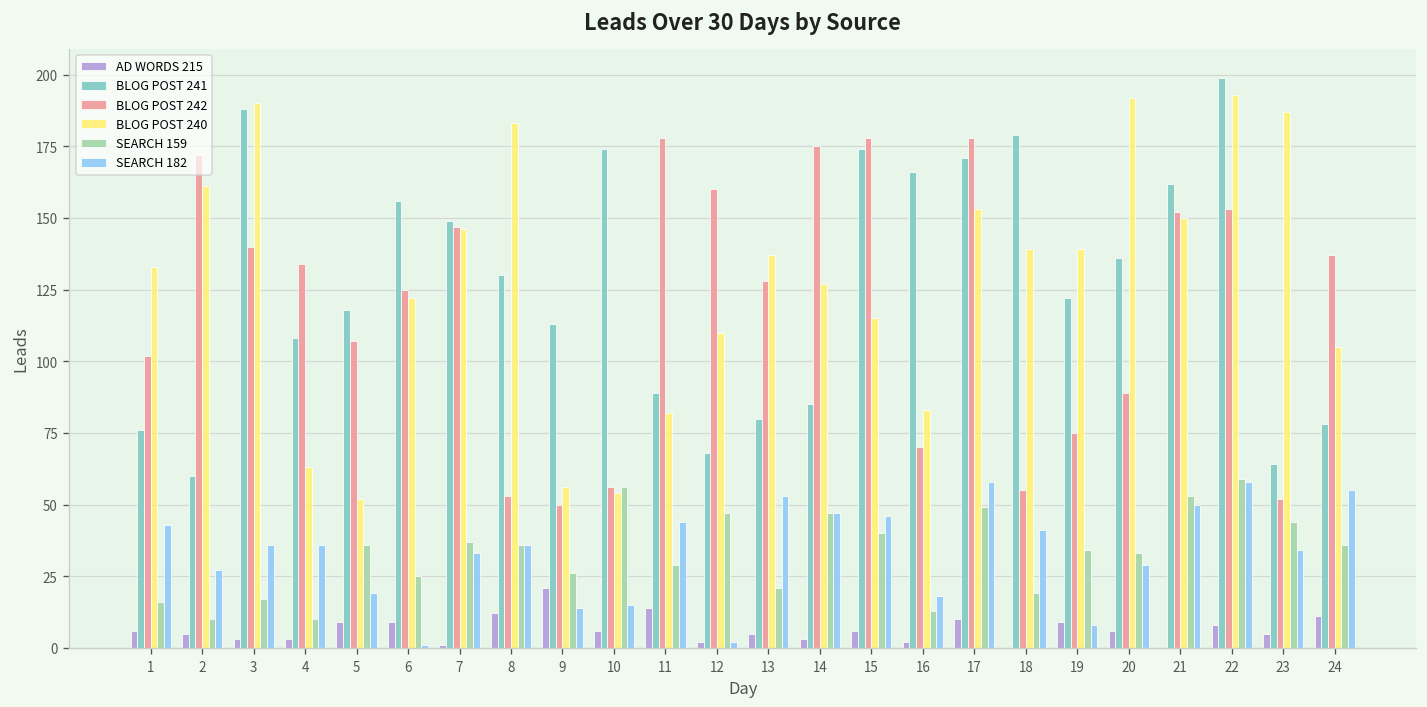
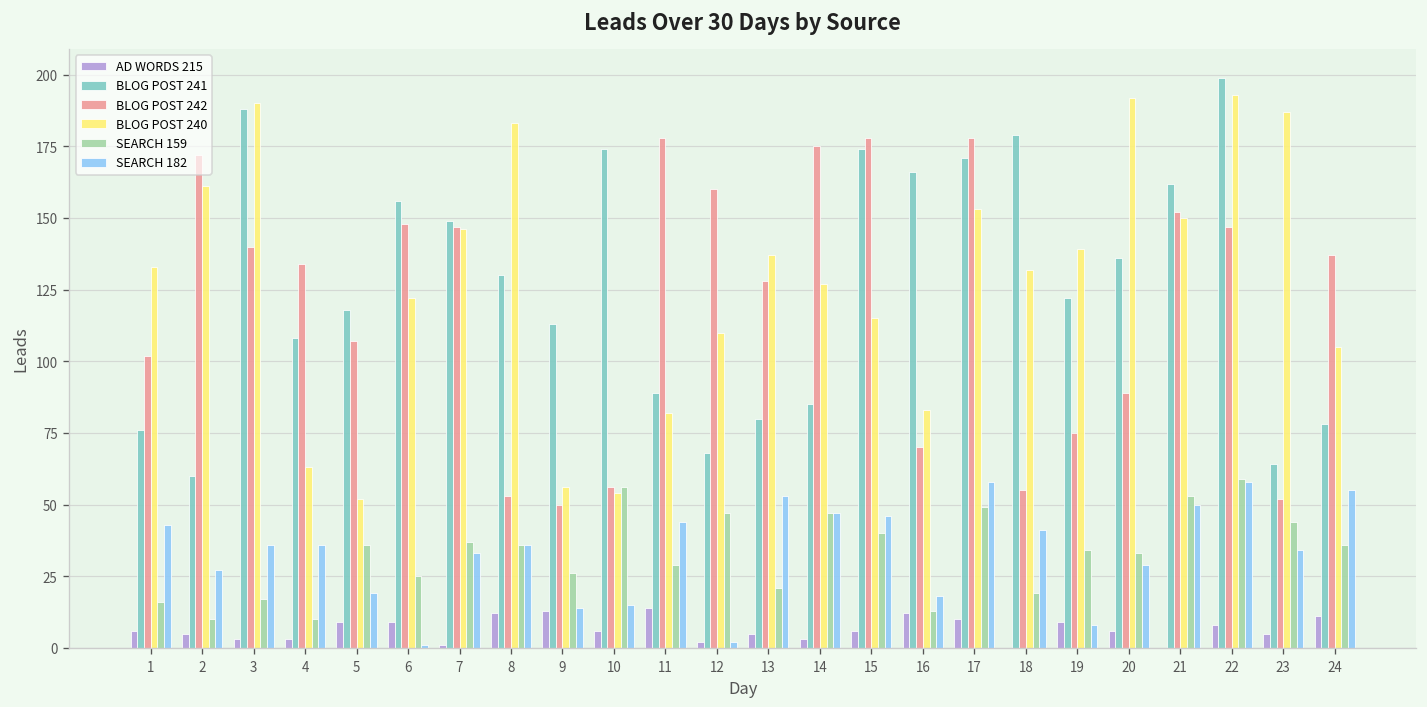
BLOG POST 242, 6: 125 -> 148
AD WORDS 215, 9: 21 -> 13
AD WORDS 215, 16: 2 -> 12
BLOG POST 240, 18: 139 -> 132
BLOG POST 242, 22: 153 -> 147
